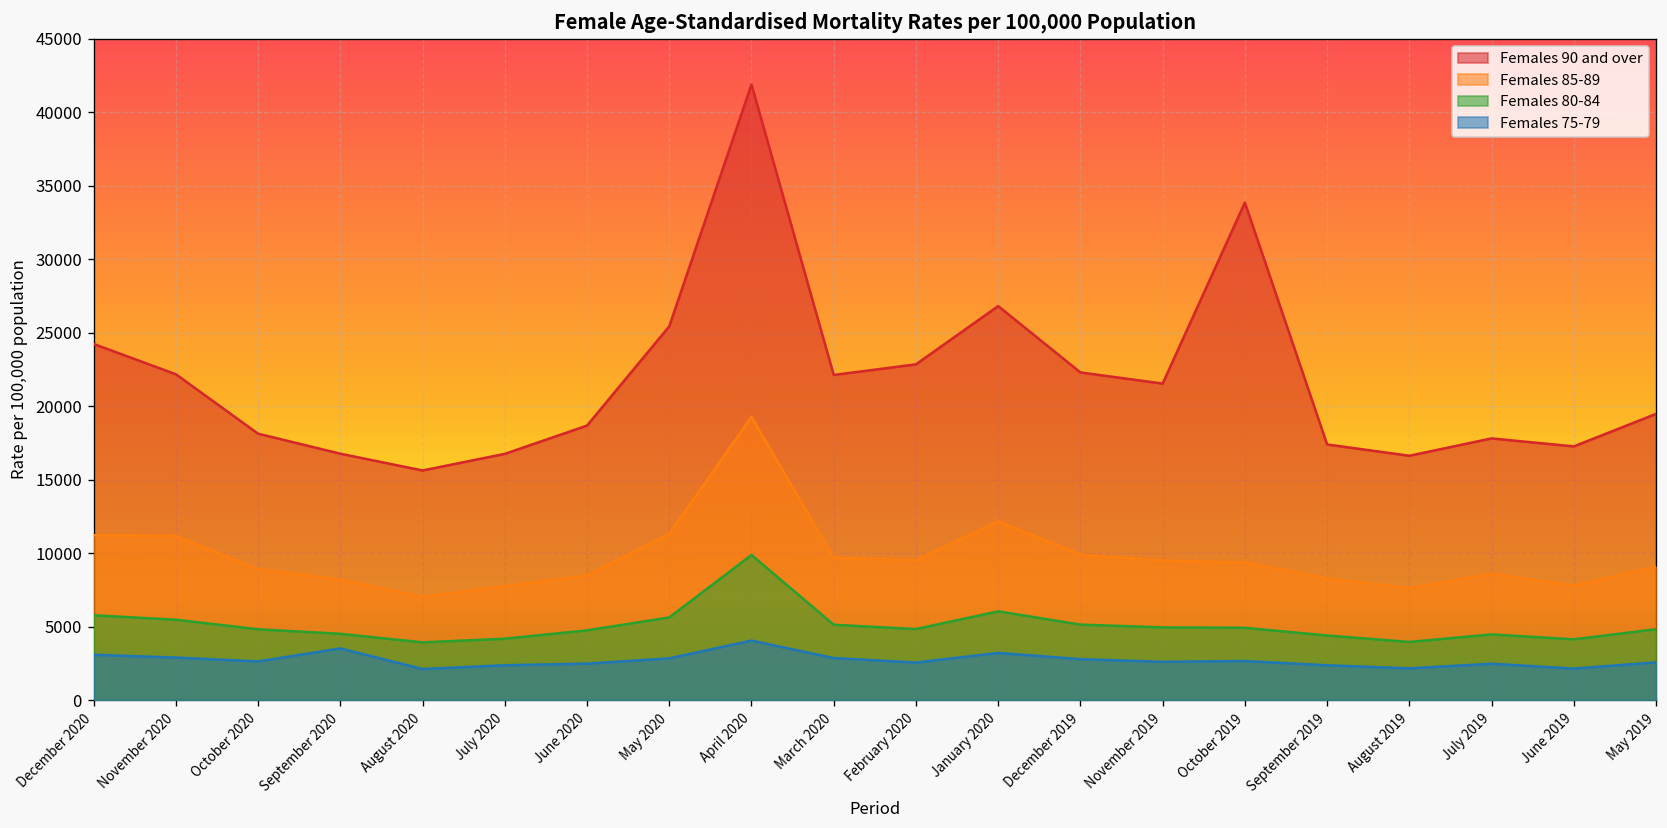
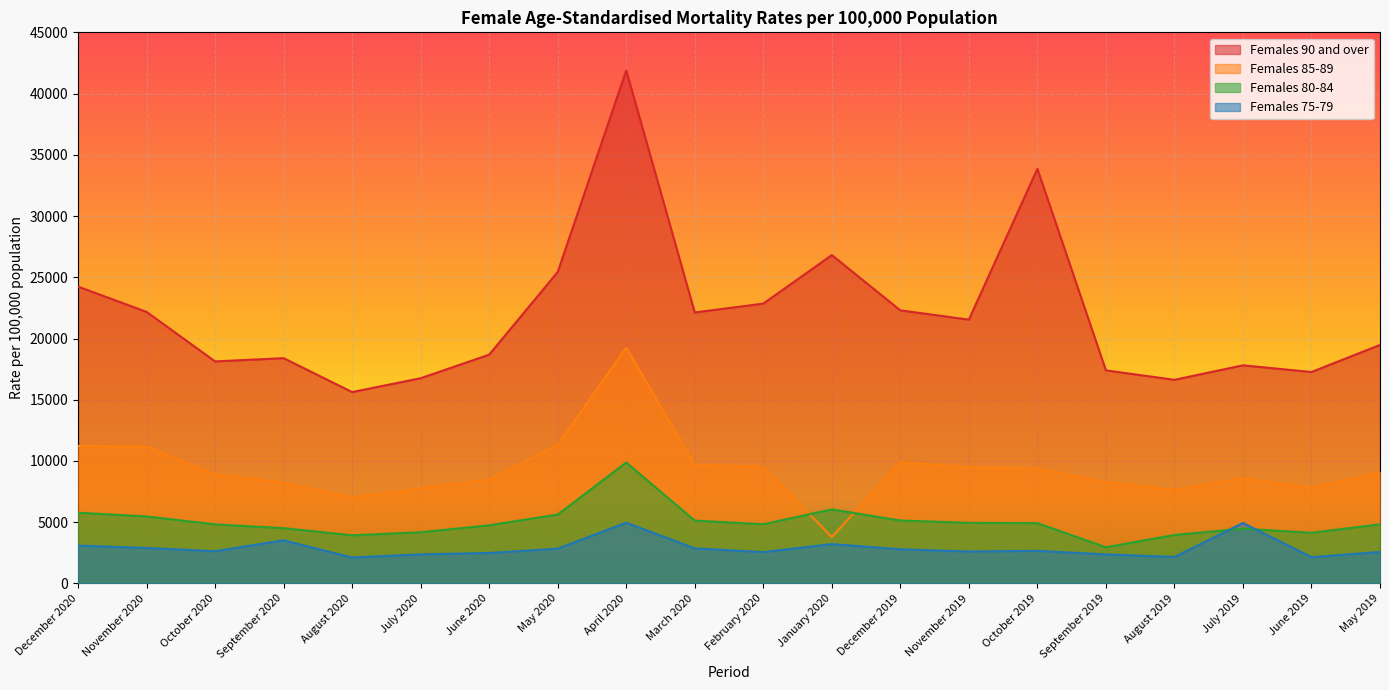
Females 90 and over, September 2020: 16800 -> 18400
Females 75-79, April 2020: 4100 -> 5000
Females 85-89, January 2020: 12200 -> 3800
Females 80-84, September 2019: 4400 -> 3000
Females 75-79, July 2019: 2500 -> 4900
